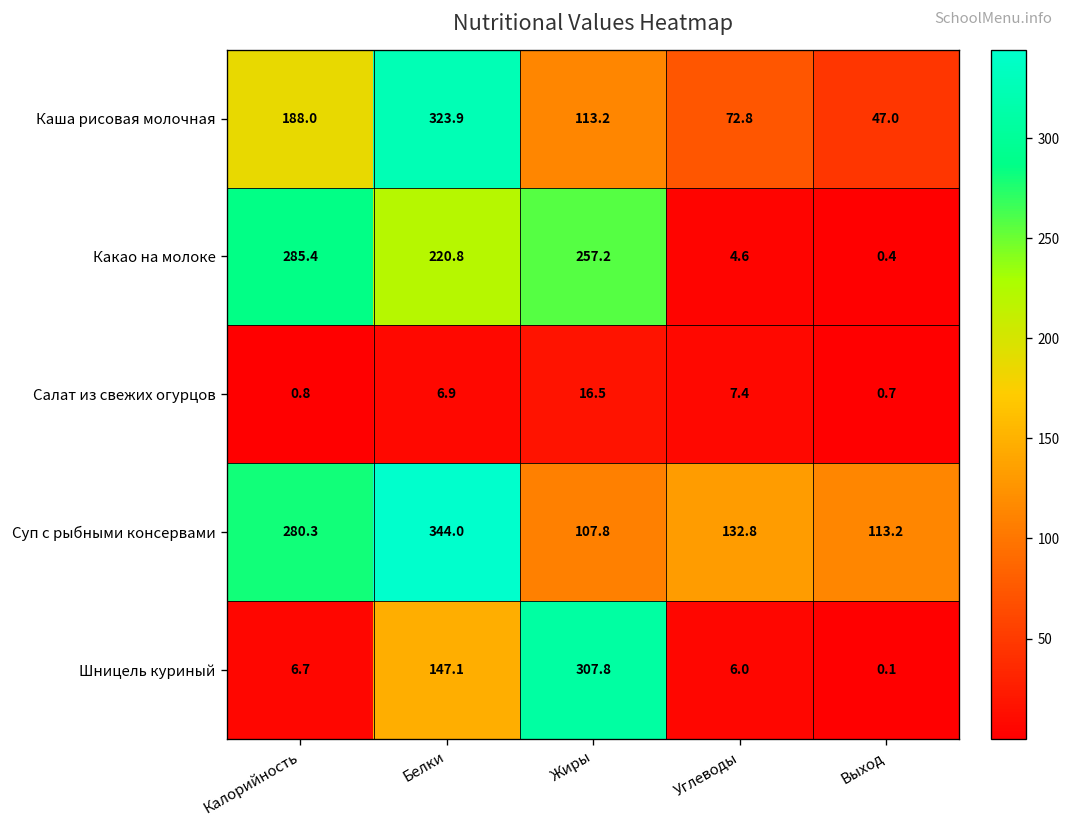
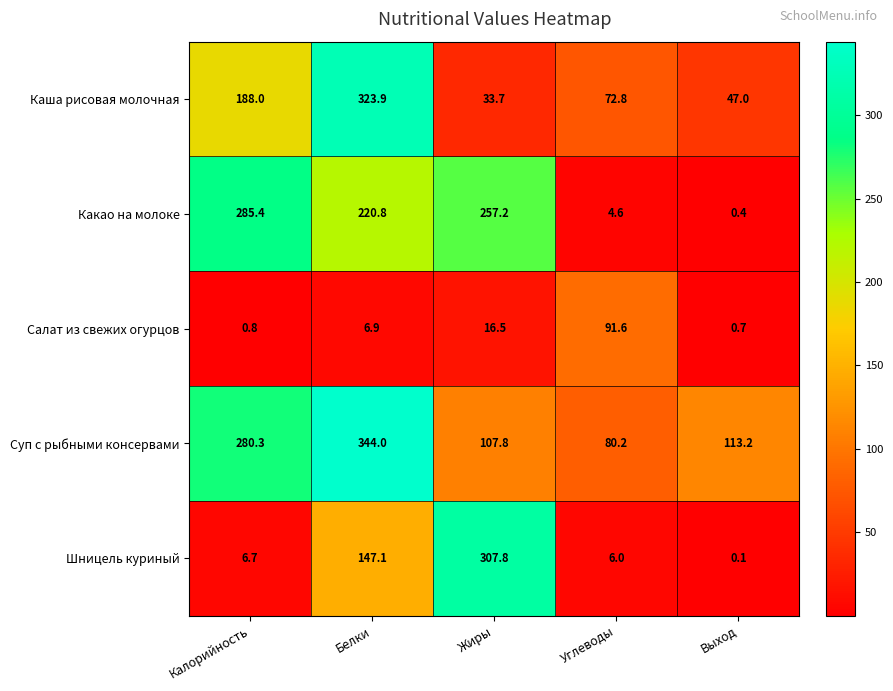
Каша рисовая молочная, Жиры: 113.2 -> 33.7
Салат из свежих огурцов, Углеводы: 7.4 -> 91.6
Суп с рыбными консервами, Углеводы: 132.8 -> 80.2
